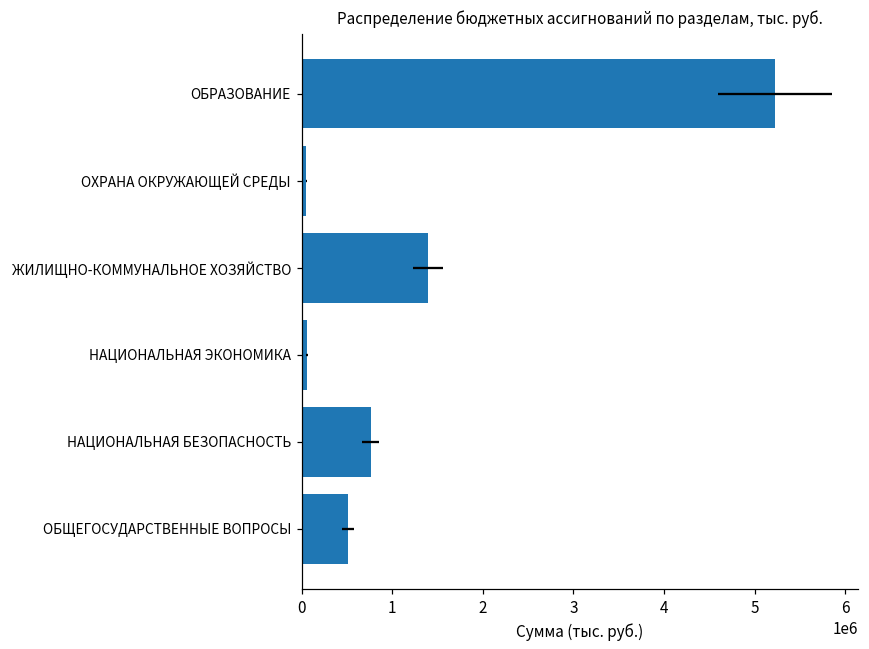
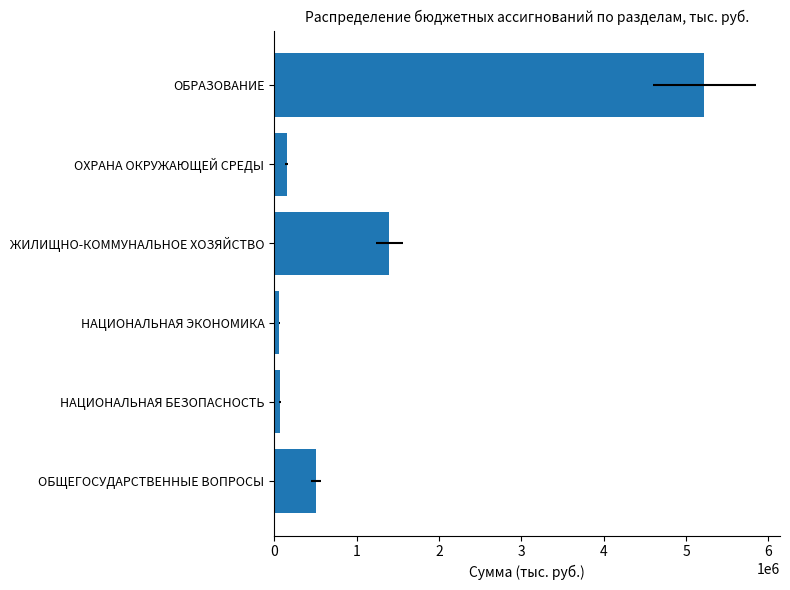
ОХРАНА ОКРУЖАЮЩЕЙ СРЕДЫ: 100000 -> 200000
НАЦИОНАЛЬНАЯ БЕЗОПАСНОСТЬ: 800000 -> 100000
